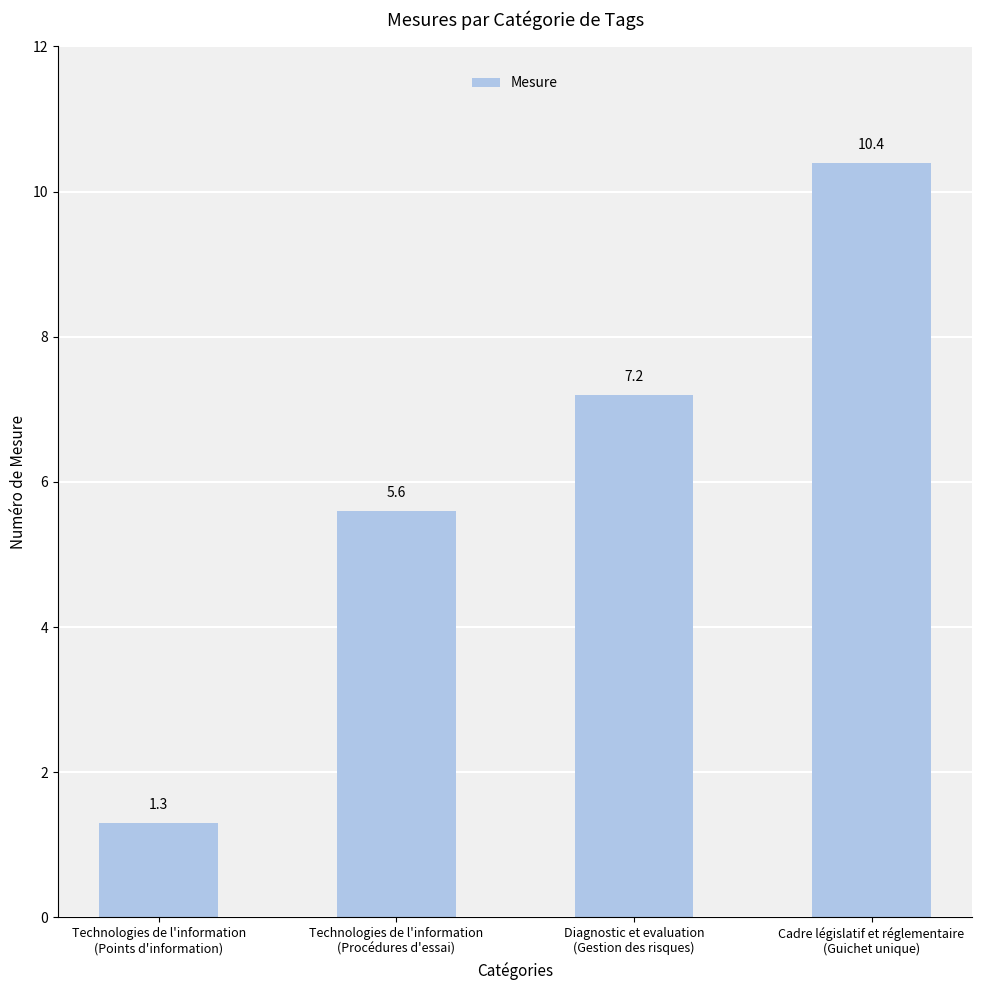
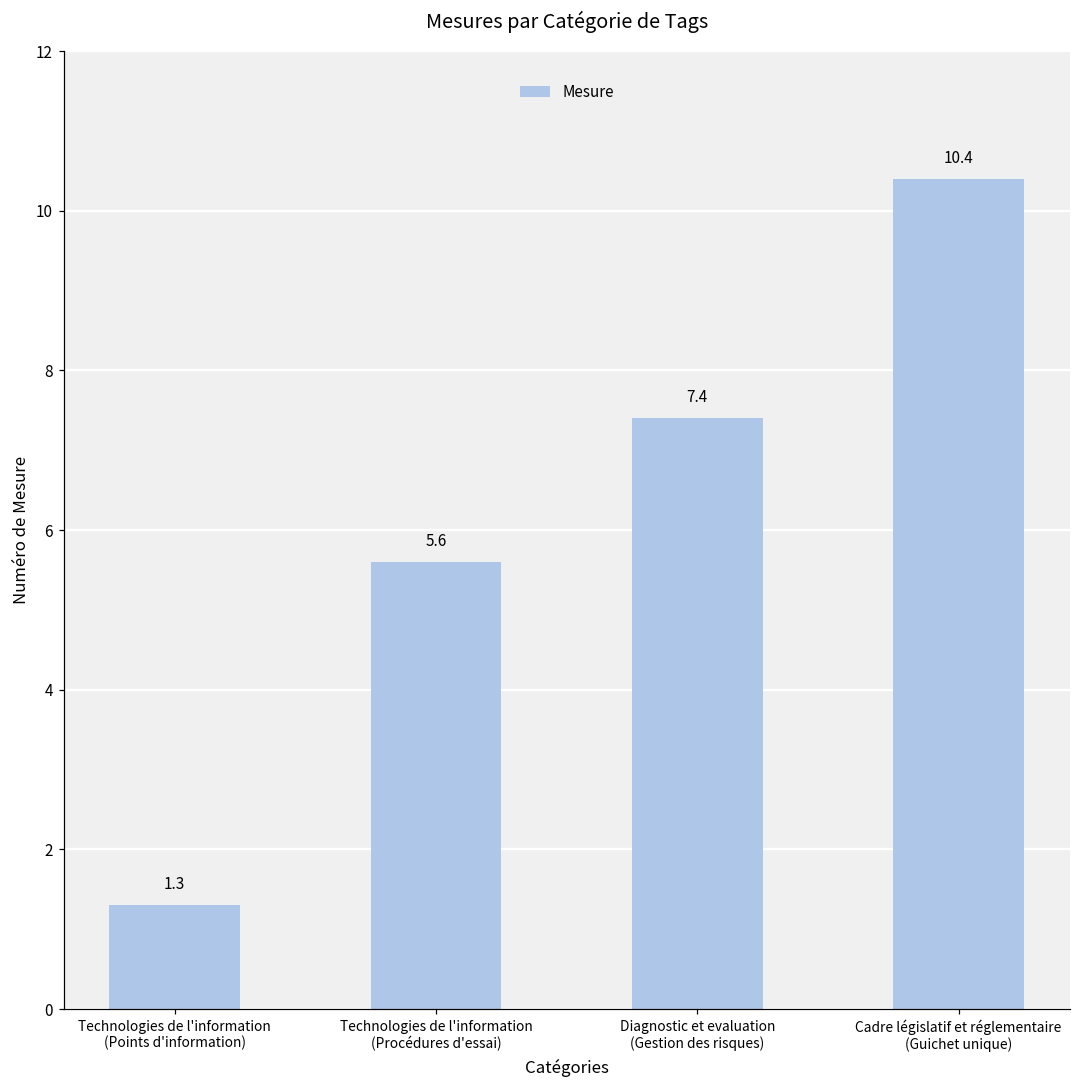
Diagnostic et evaluation (Gestion des risques): 7.2 -> 7.4
